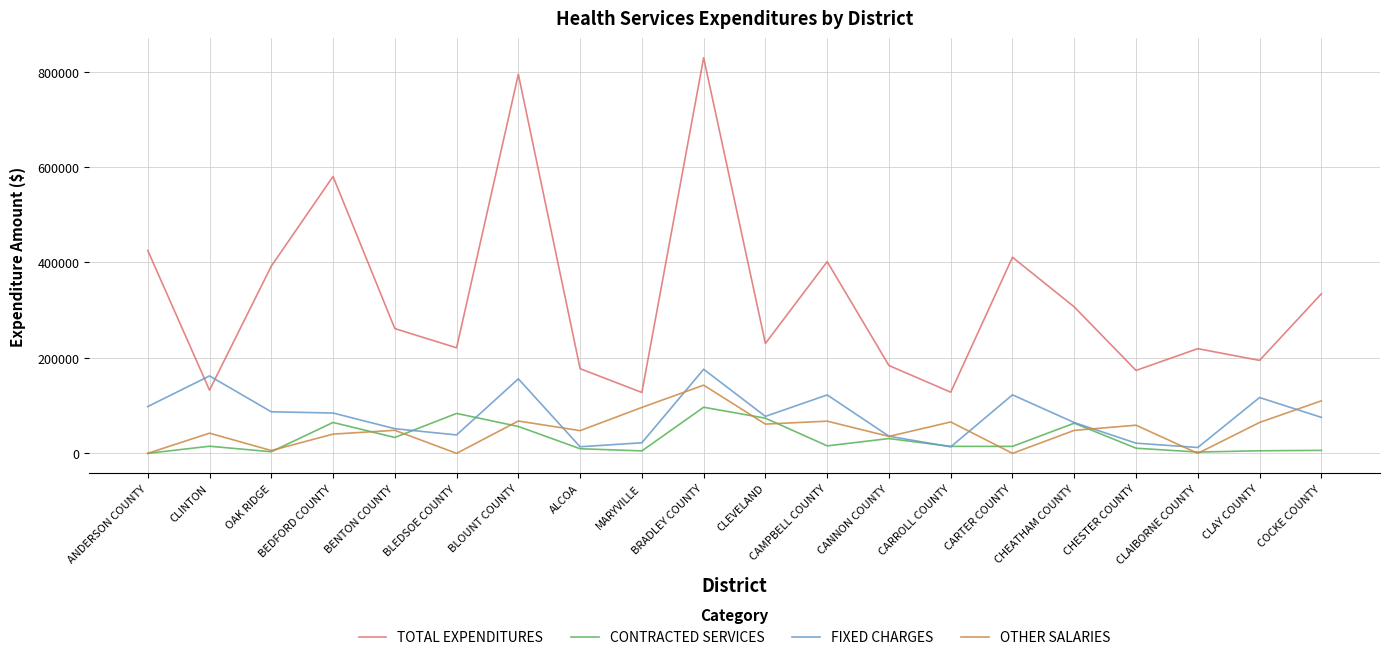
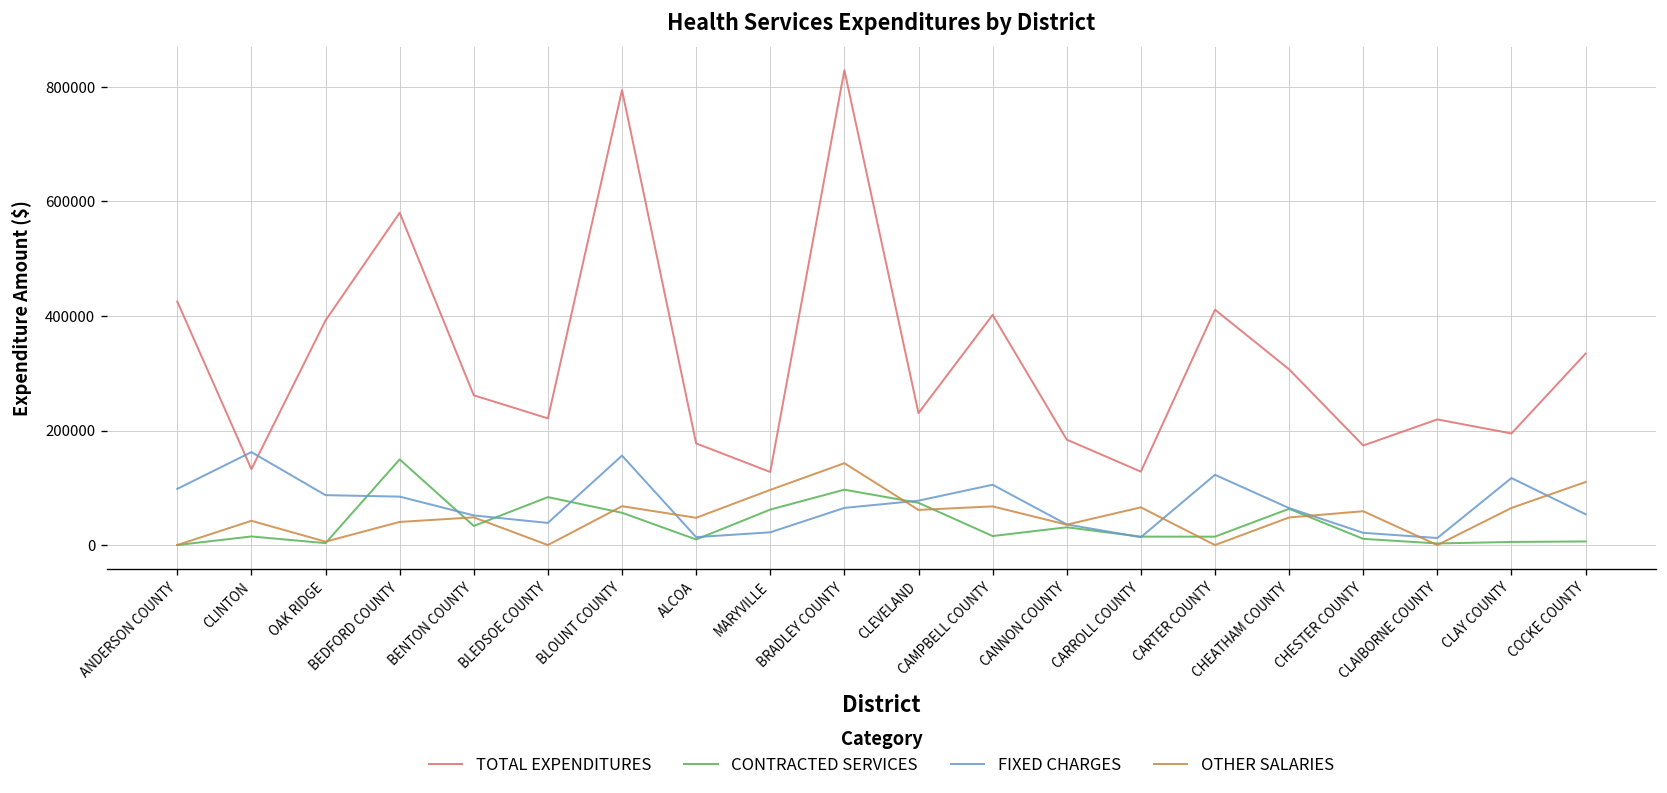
CONTRACTED SERVICES, BEDFORD COUNTY: 60000 -> 150000
CONTRACTED SERVICES, MARYVILLE: 10000 -> 60000
FIXED CHARGES, BRADLEY COUNTY: 180000 -> 60000
FIXED CHARGES, CAMPBELL COUNTY: 120000 -> 110000
FIXED CHARGES, COCKE COUNTY: 80000 -> 50000
